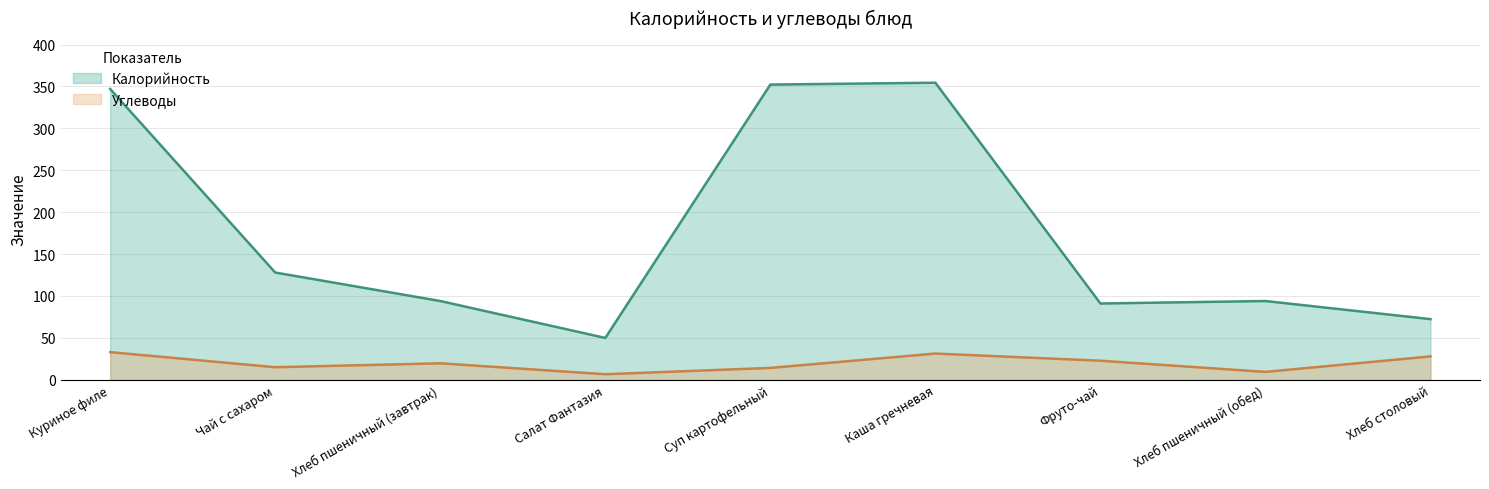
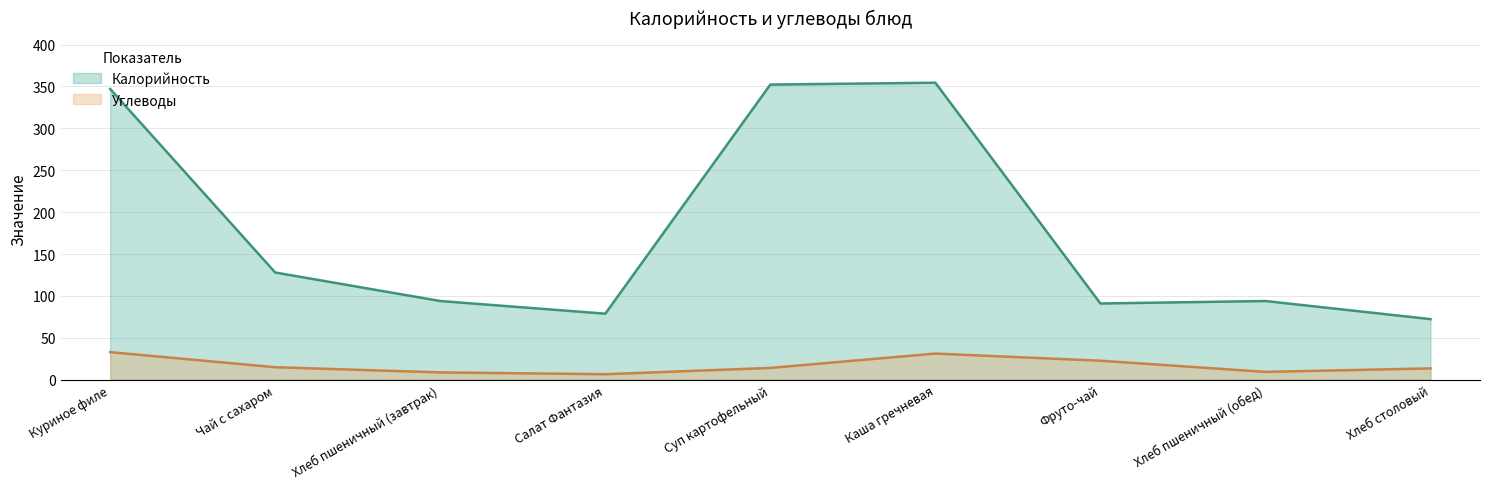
Углеводы, Хлеб пшеничный (завтрак): 20 -> 10
Калорийность, Салат Фантазия: 50 -> 80
Углеводы, Хлеб столовый: 30 -> 10
